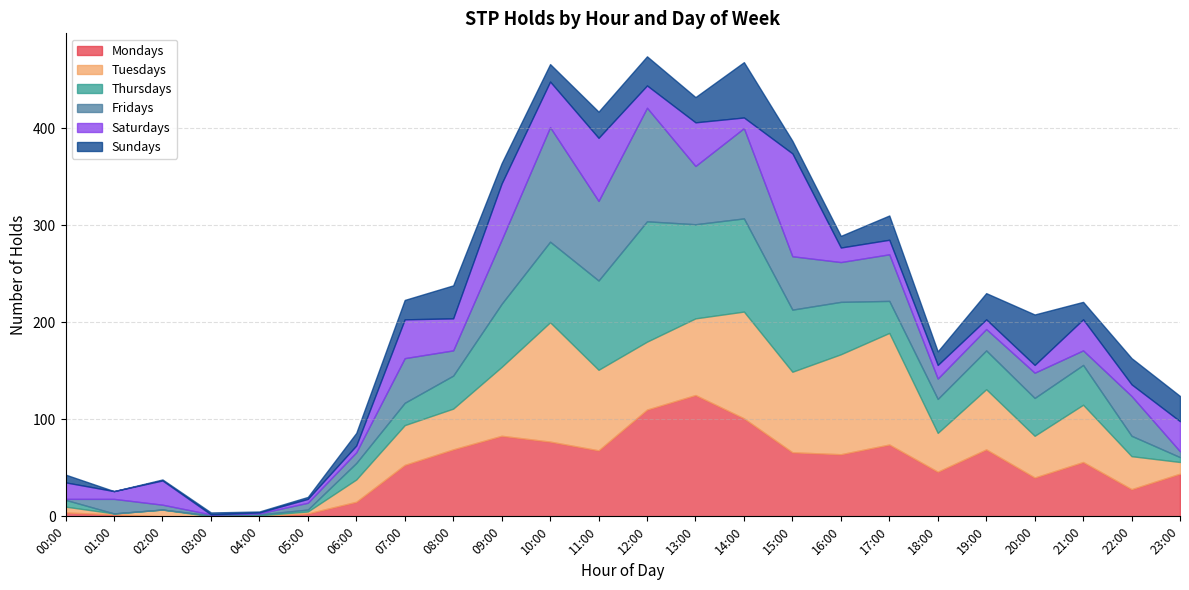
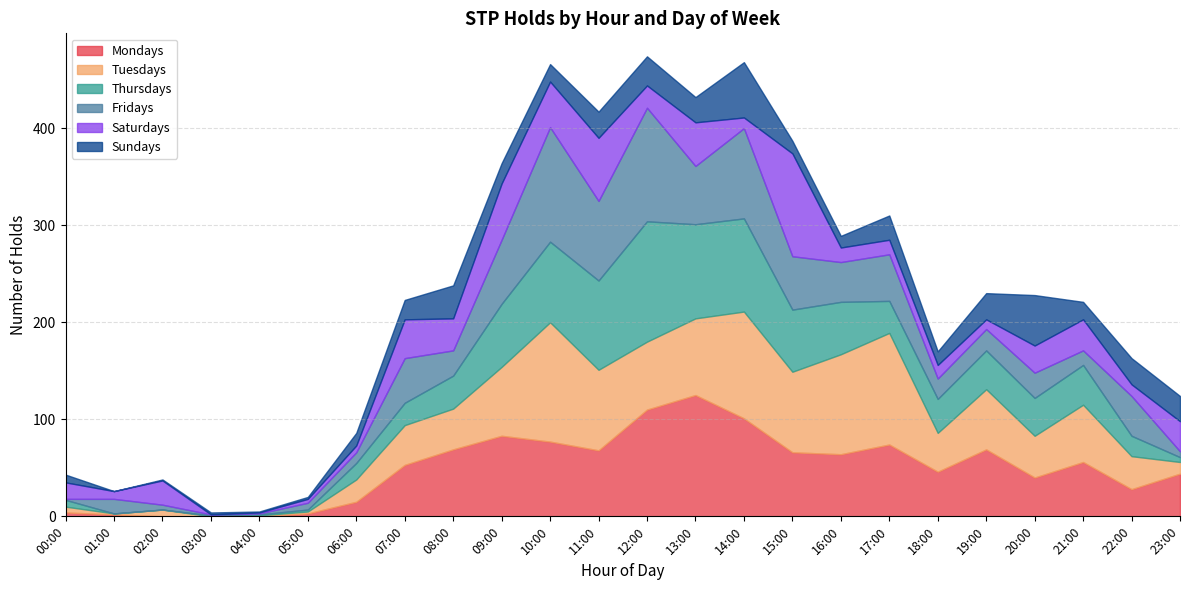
Saturdays, 20:00: 10 -> 30
